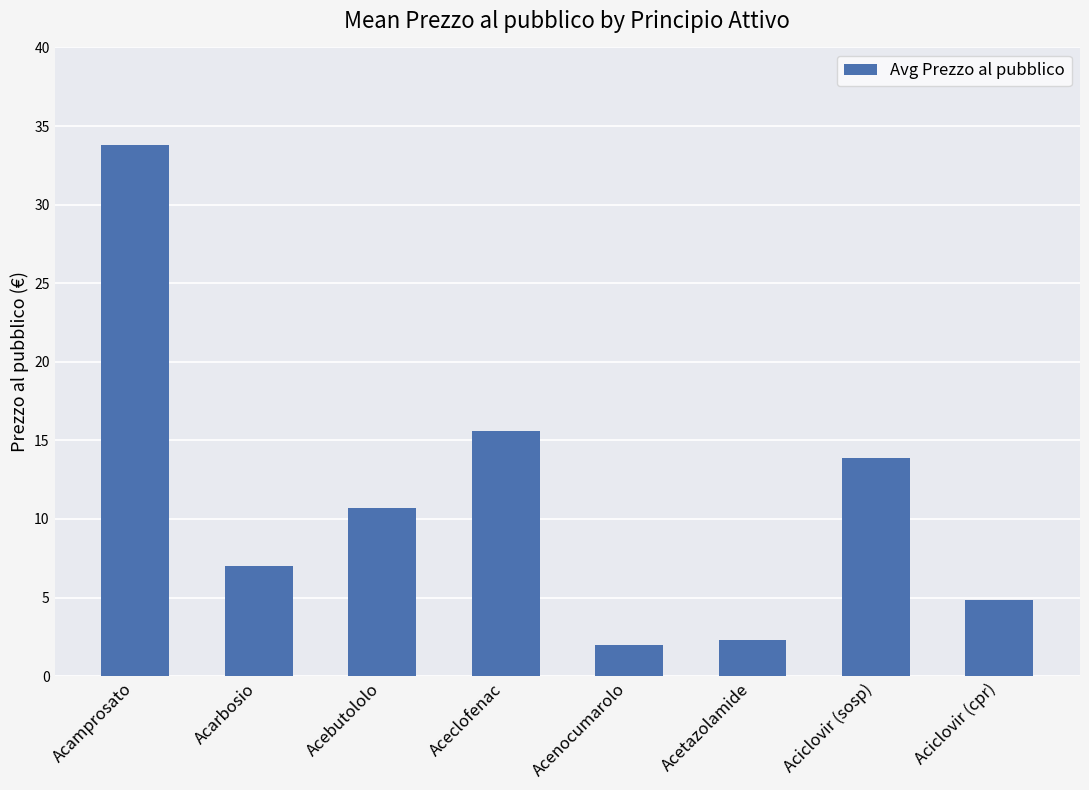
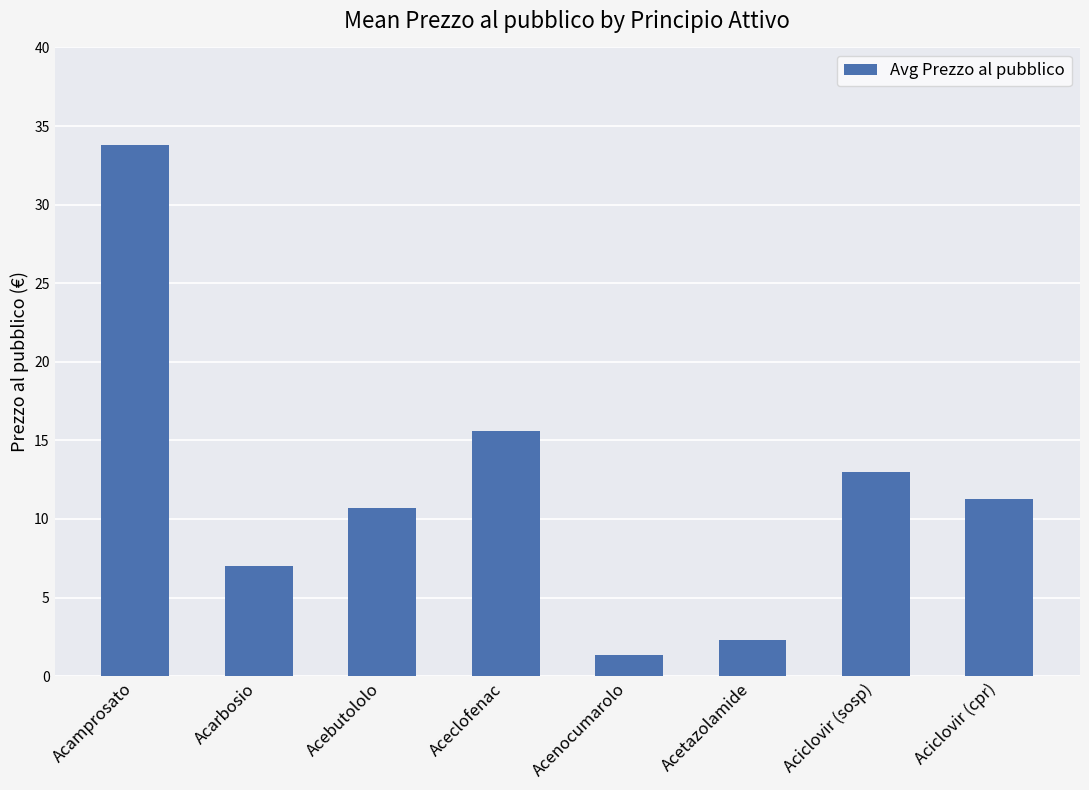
Acenocumarolo: 2.0 -> 1.3
Aciclovir (sosp): 13.9 -> 13.0
Aciclovir (cpr): 4.8 -> 11.3
